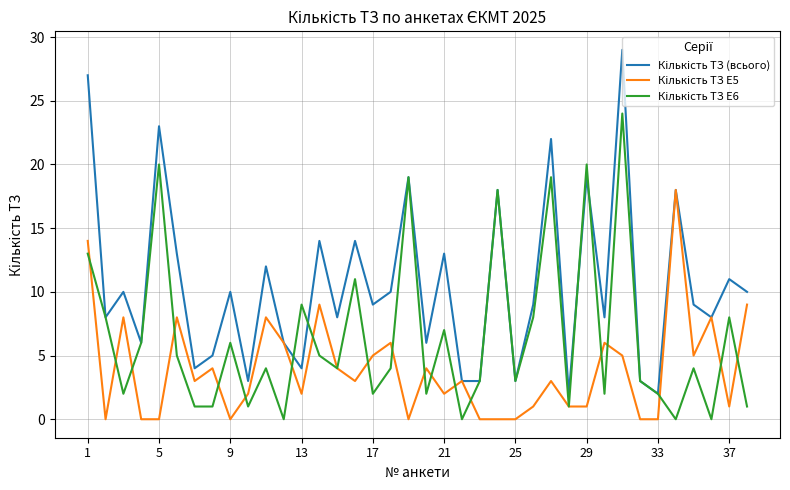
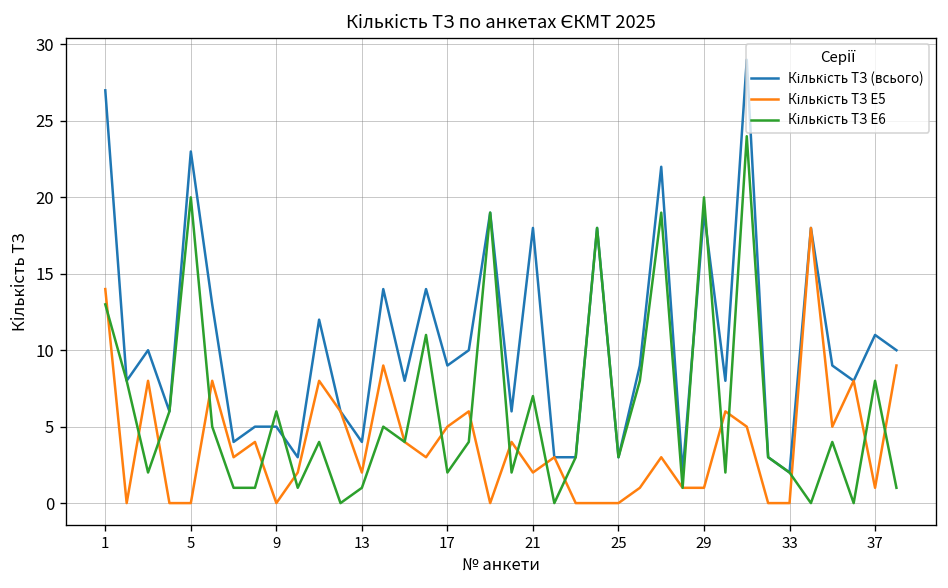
Кількість ТЗ (всього), 9: 10 -> 5
Кількість ТЗ E6, 13: 9 -> 1
Кількість ТЗ (всього), 21: 13 -> 18
